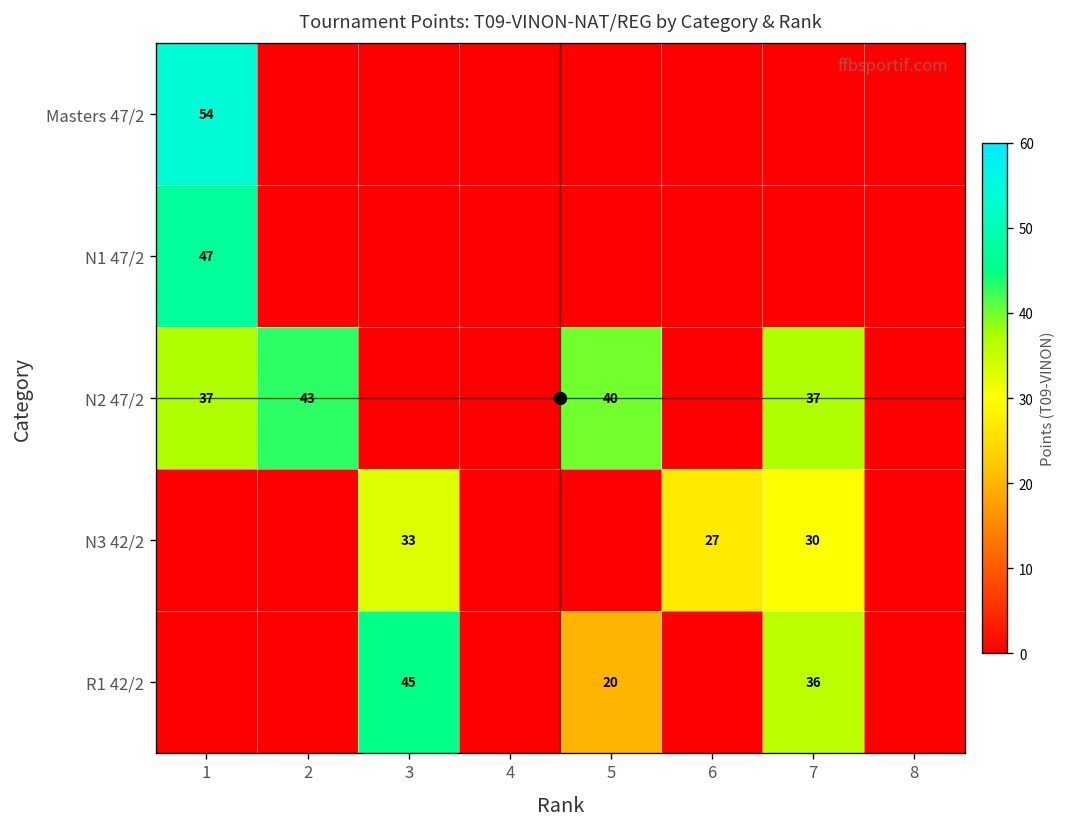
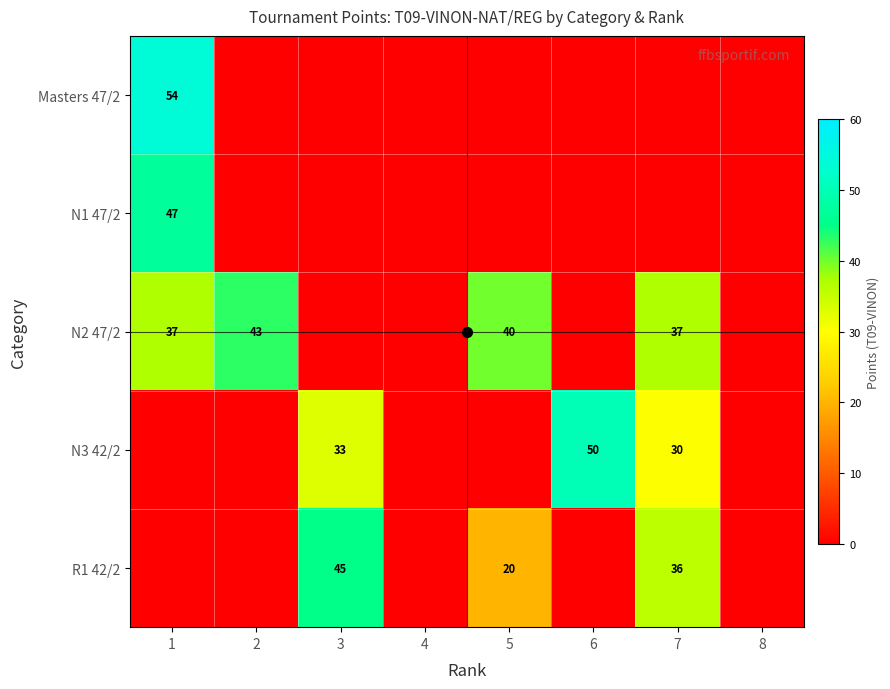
N3 42/2, 6: 27 -> 50
